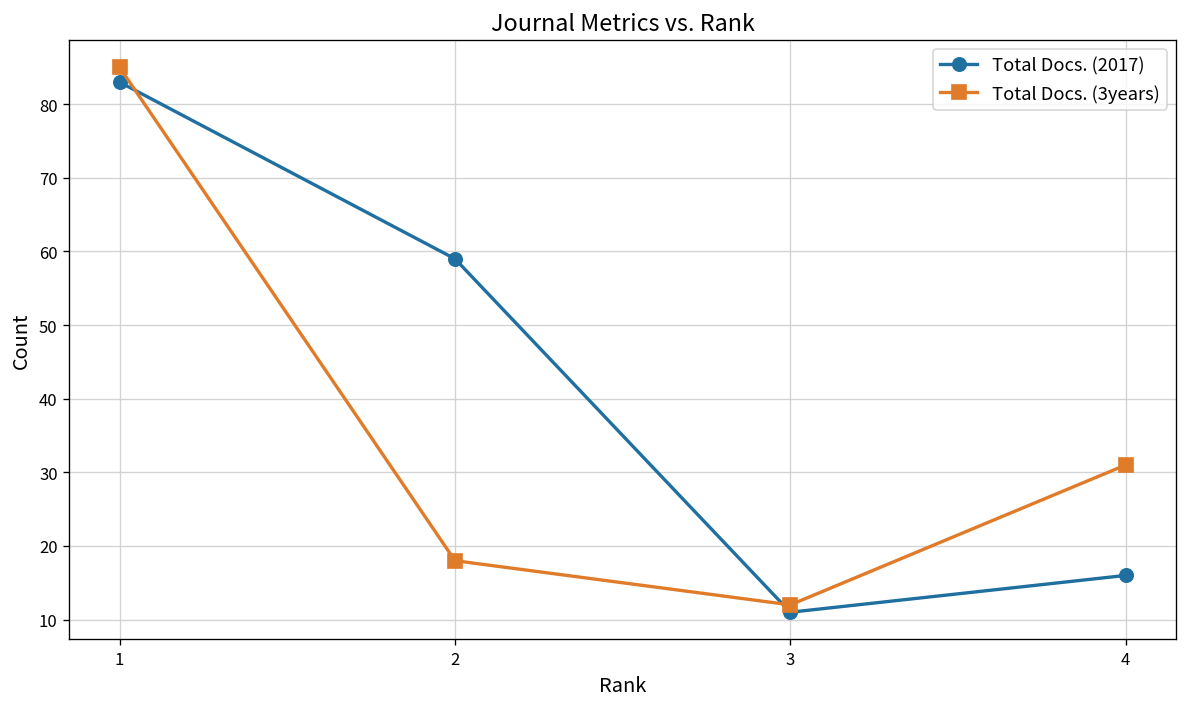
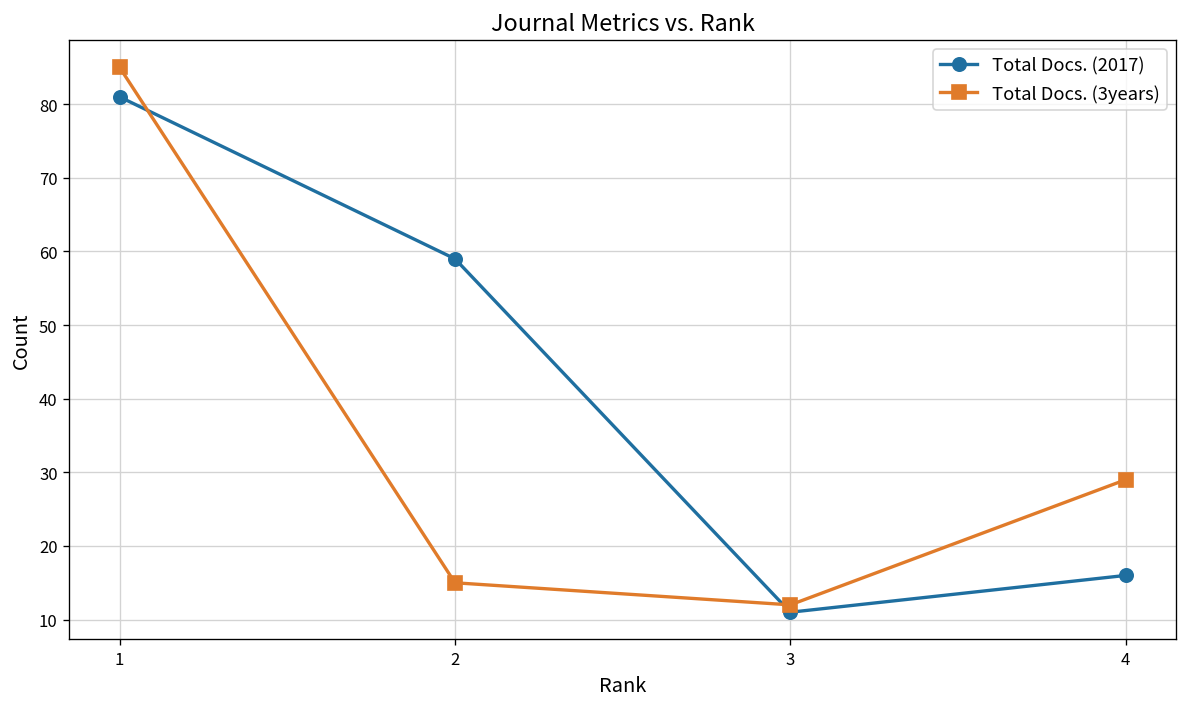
Total Docs. (2017), 1: 83 -> 81
Total Docs. (3years), 2: 18 -> 15
Total Docs. (3years), 4: 31 -> 29
